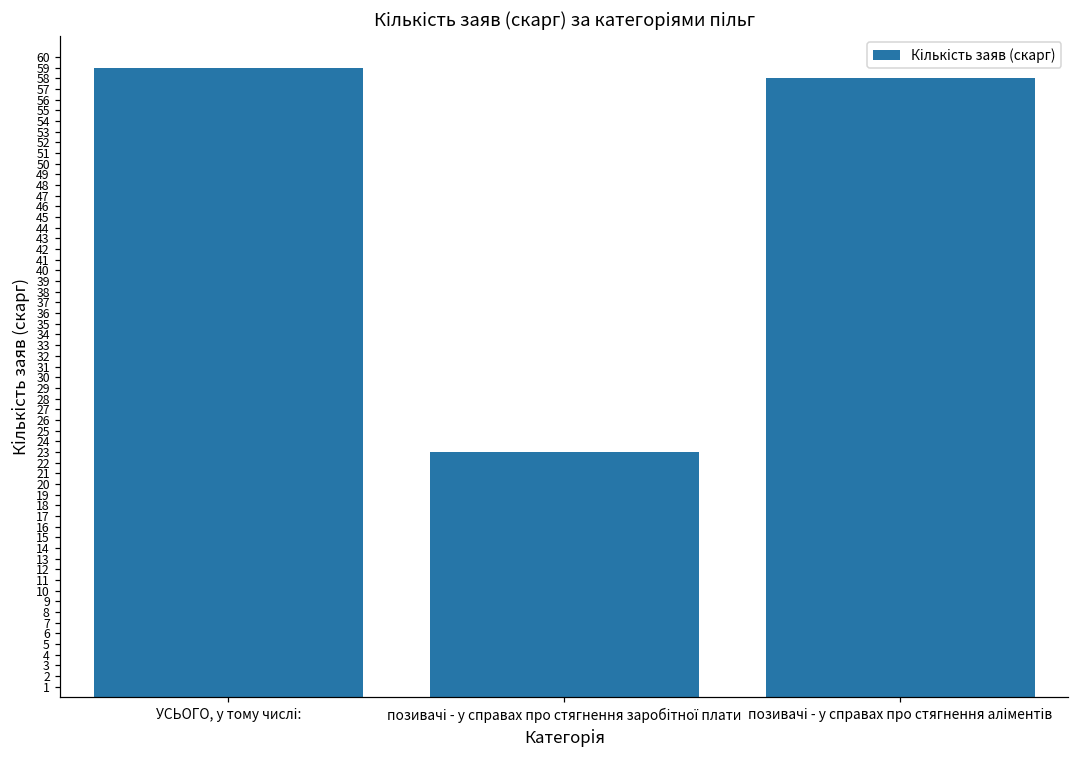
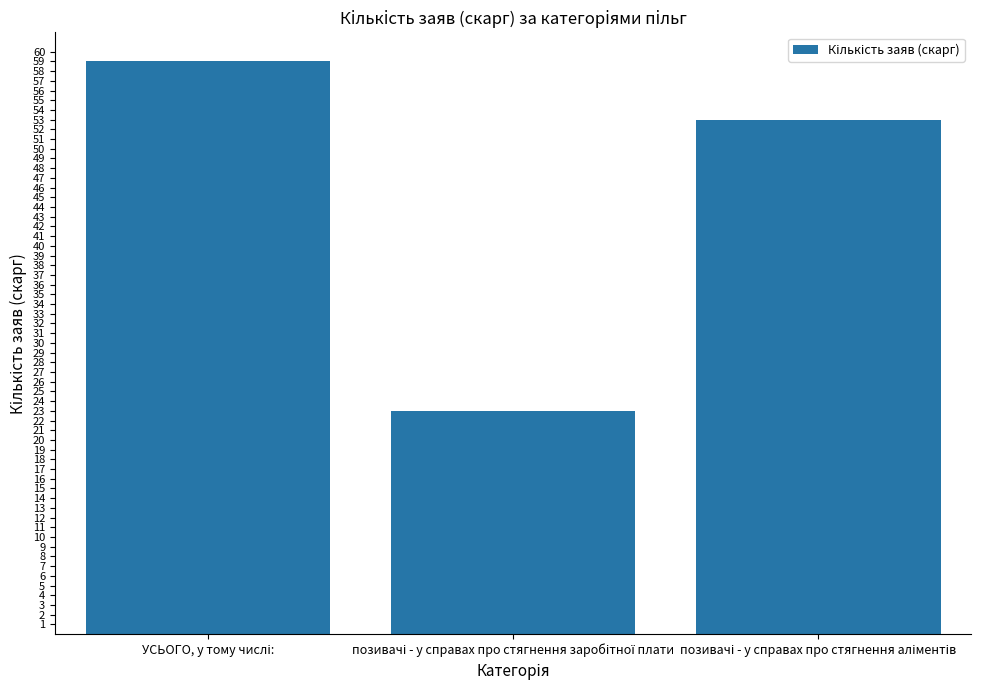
позивачі - у справах про стягнення аліментів: 58 -> 53
